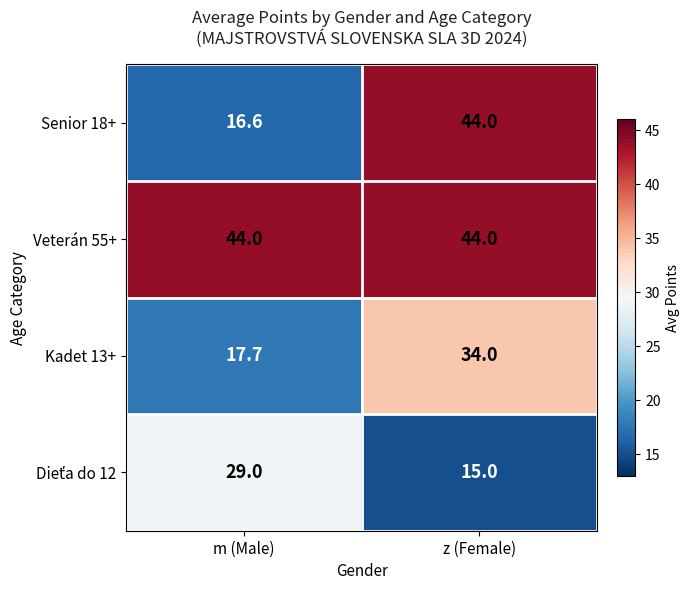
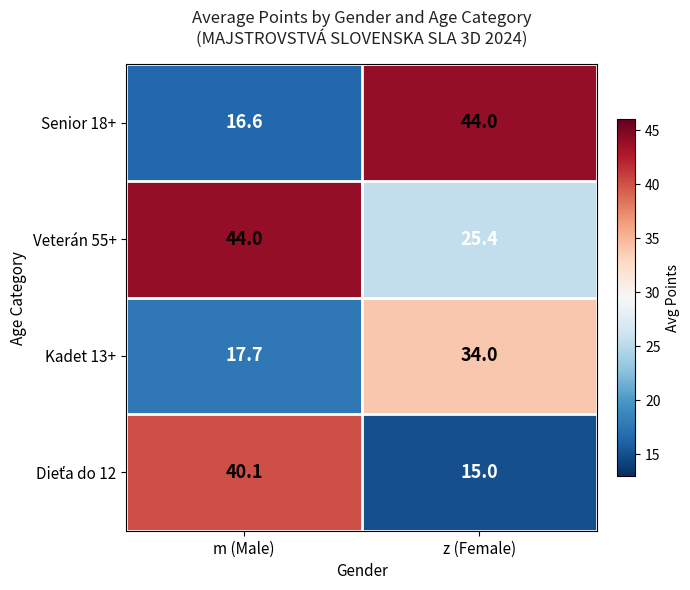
Veterán 55+, z (Female): 44.0 -> 25.4
Dieťa do 12, m (Male): 29.0 -> 40.1
